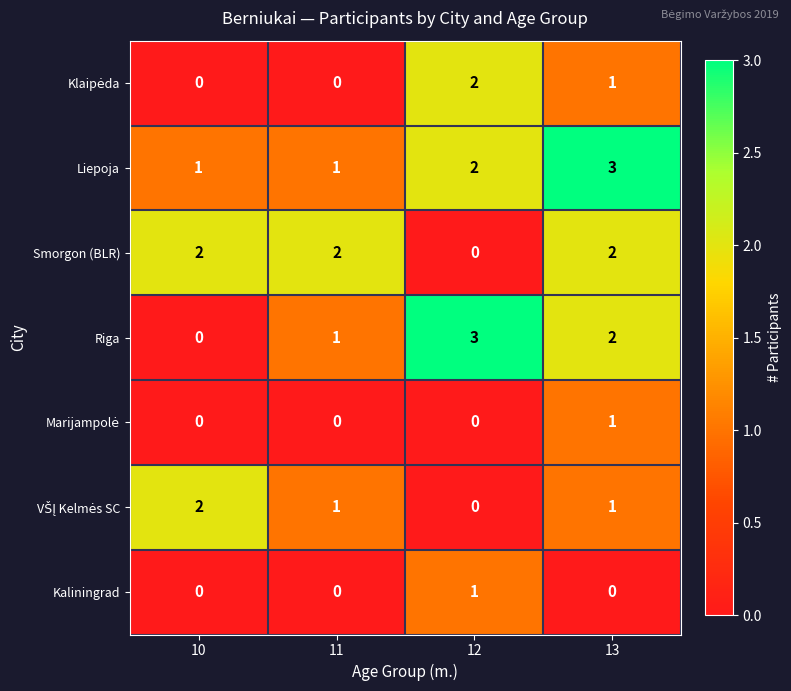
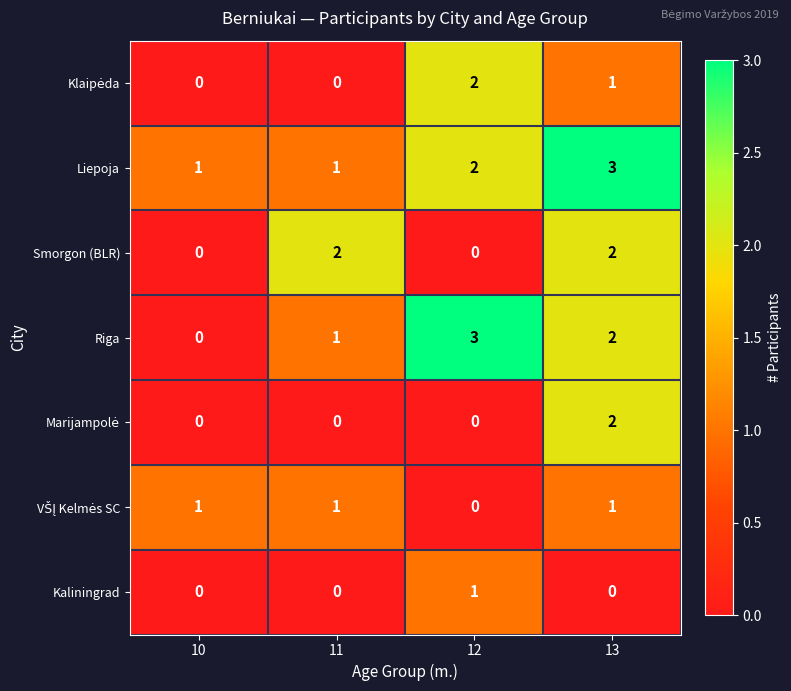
Smorgon (BLR), 10: 2 -> 0
Marijampolė, 13: 1 -> 2
VŠĮ Kelmės SC, 10: 2 -> 1
